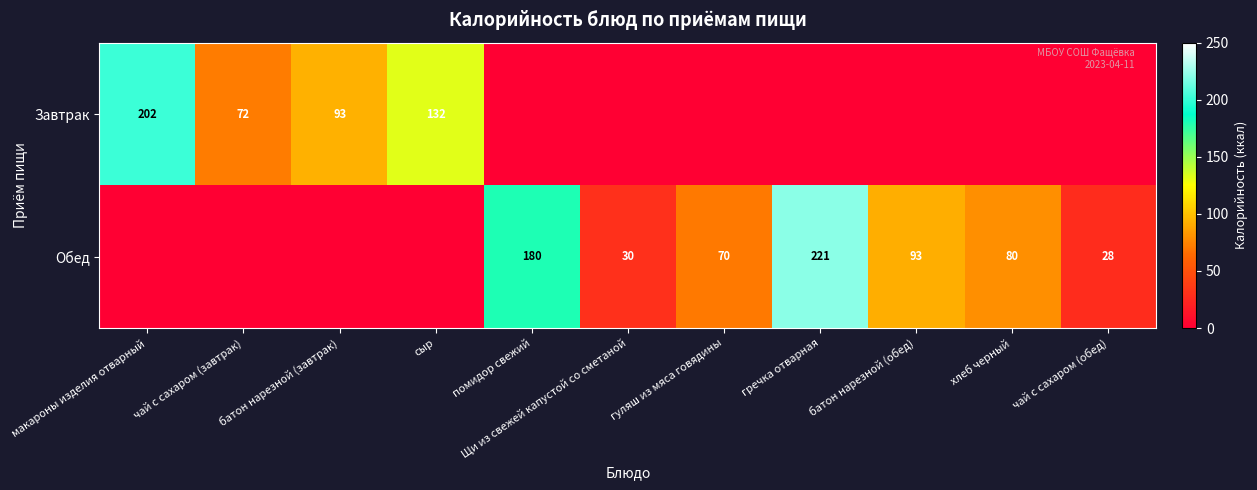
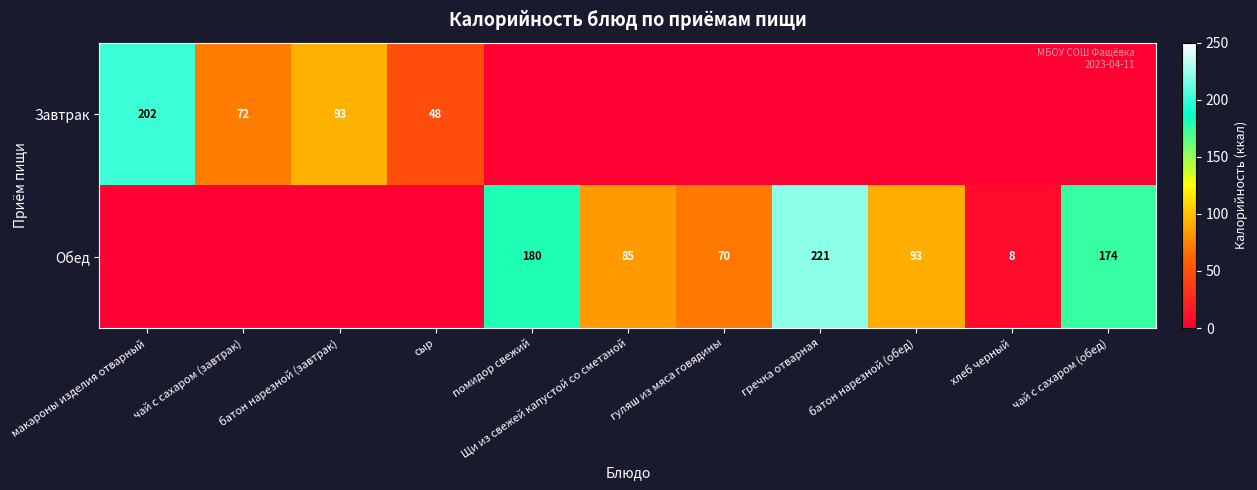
Завтрак, сыр: 132 -> 48
Обед, Щи из свежей капустой со сметаной: 30 -> 85
Обед, хлеб черный: 80 -> 8
Обед, чай с сахаром (обед): 28 -> 174
